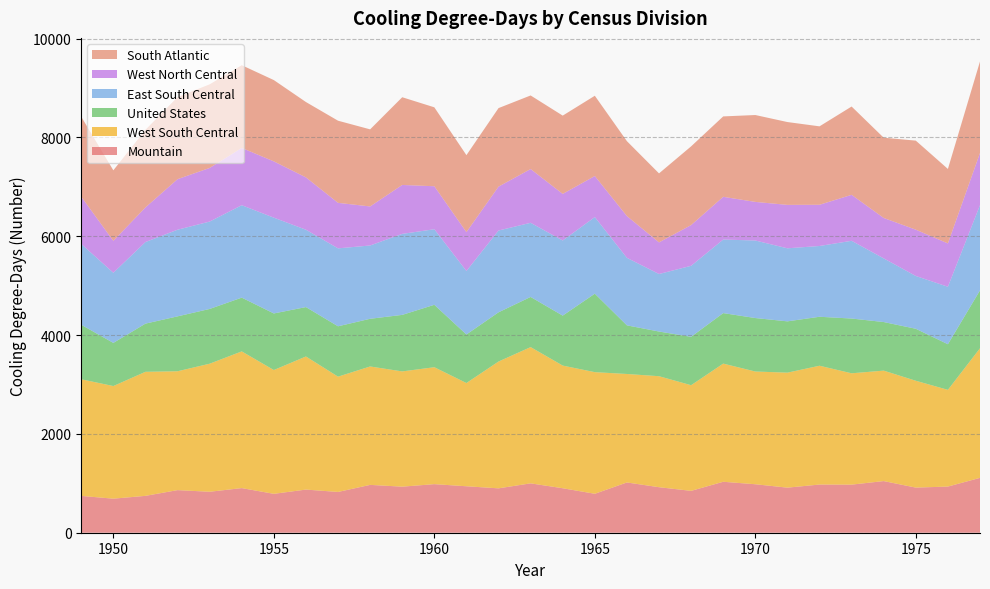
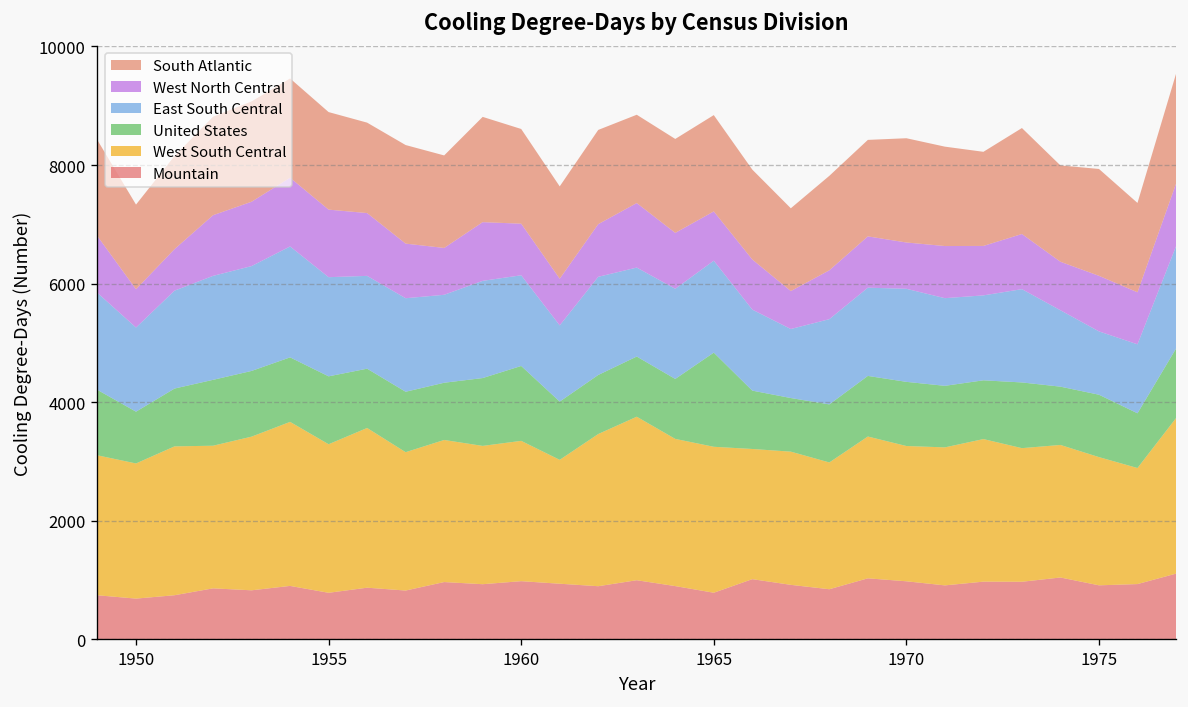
East South Central, 1955: 1900 -> 1700
